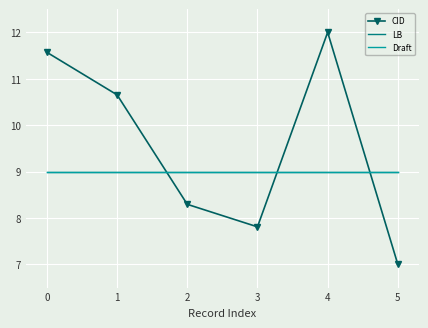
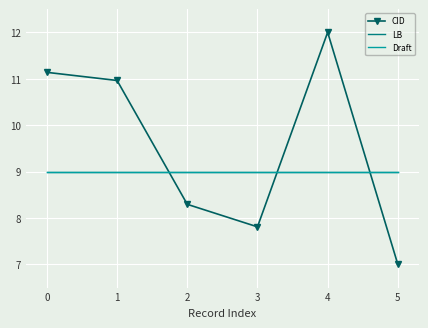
CID, 0: 11.6 -> 11.1
CID, 1: 10.7 -> 11.0
